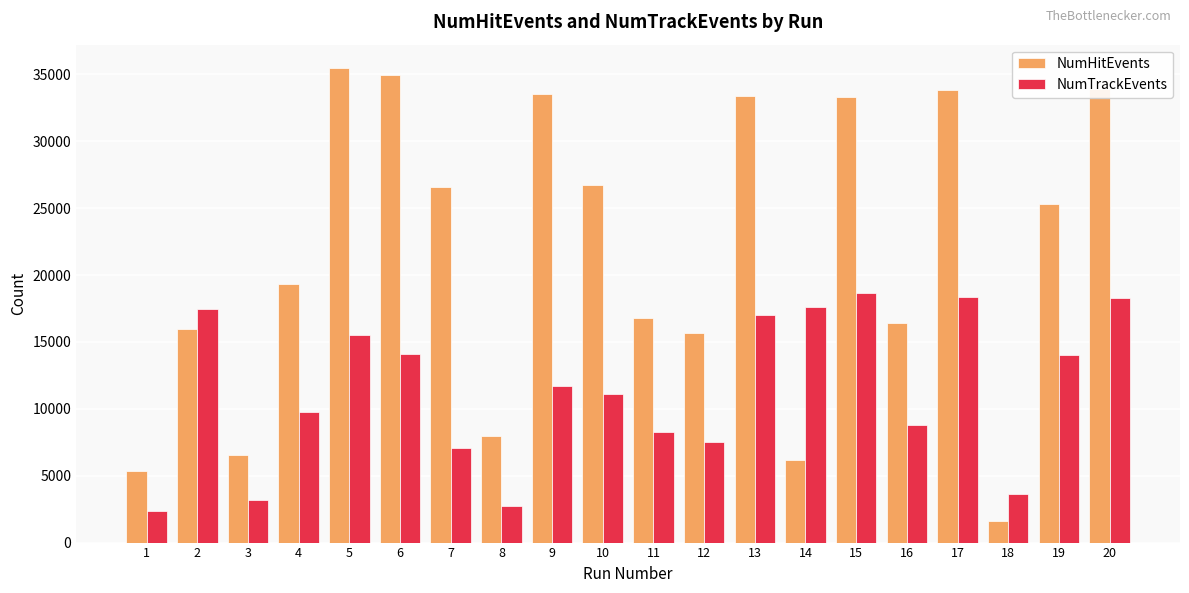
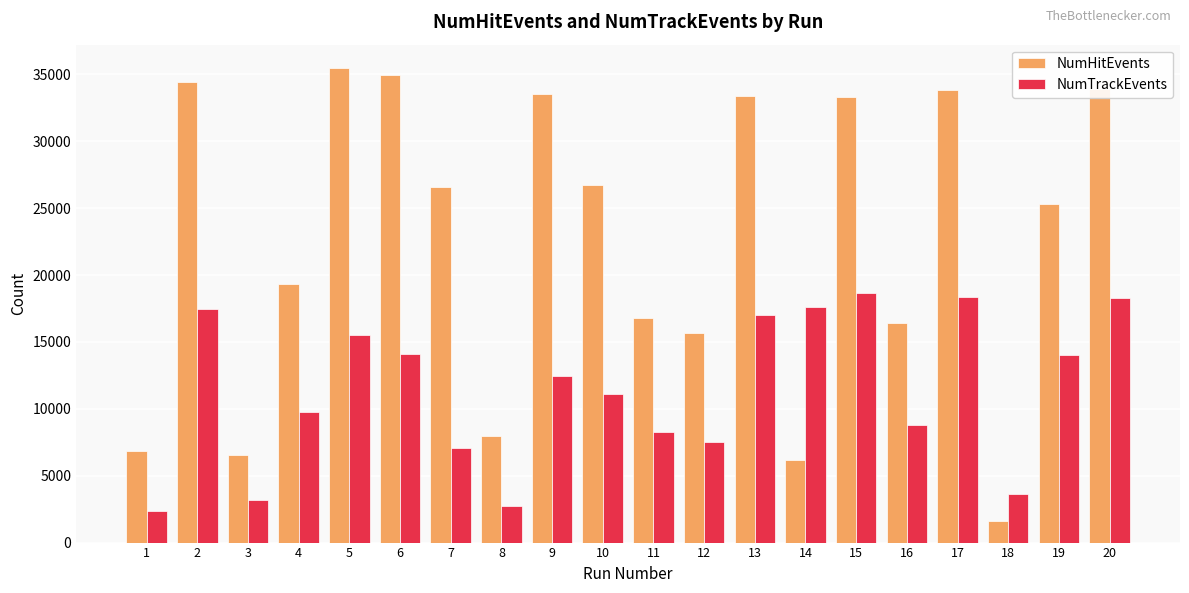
NumHitEvents, 1: 5400 -> 6800
NumHitEvents, 2: 16000 -> 34400
NumTrackEvents, 9: 11700 -> 12500
